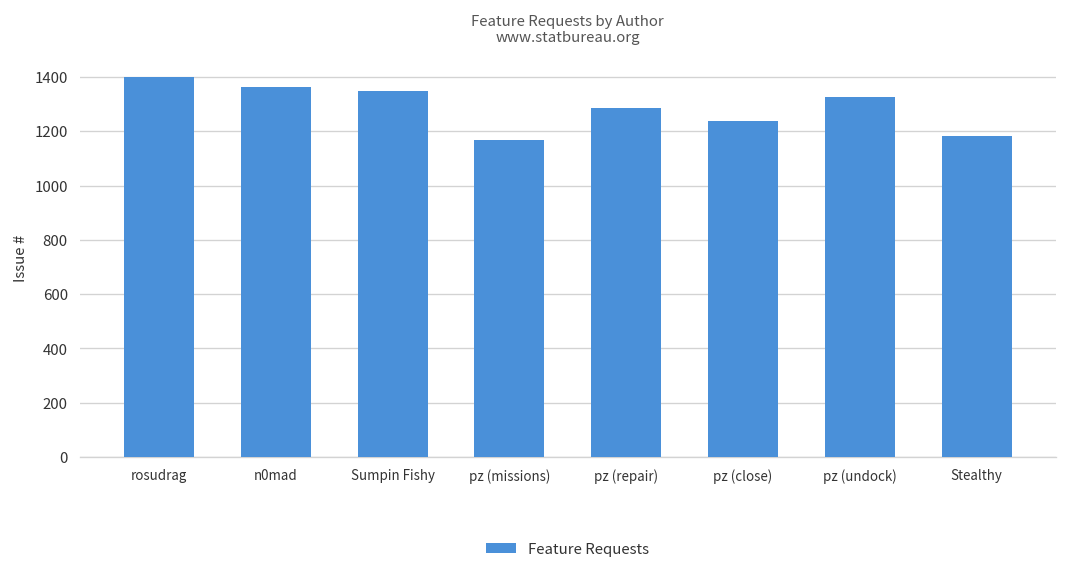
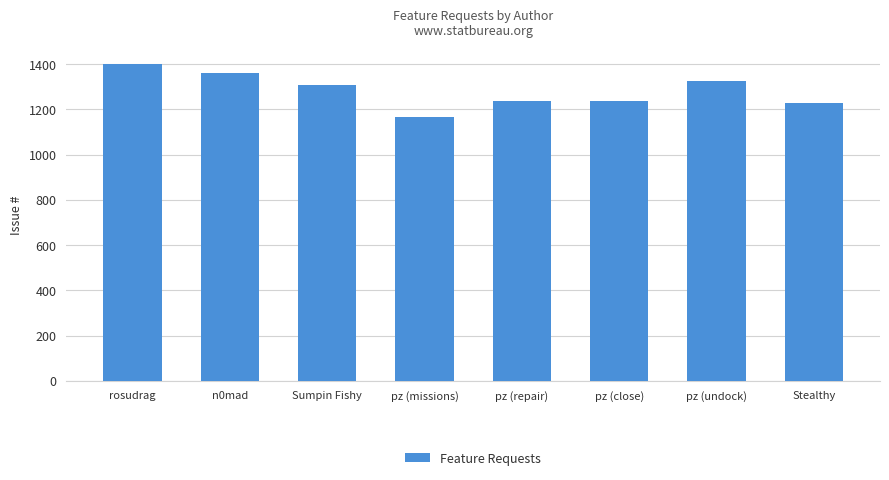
Sumpin Fishy: 1350 -> 1310
pz (repair): 1290 -> 1240
Stealthy: 1180 -> 1230
